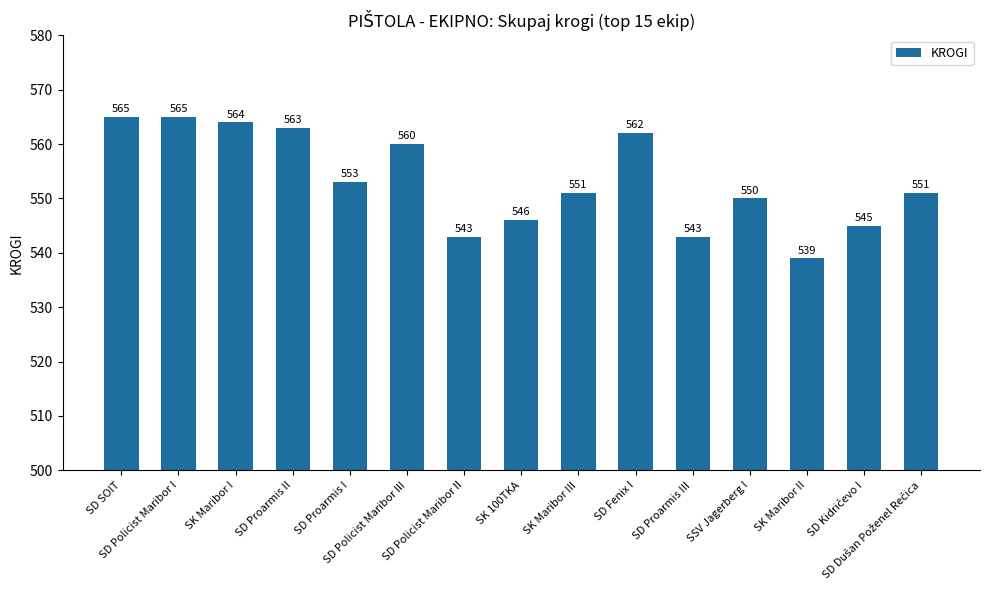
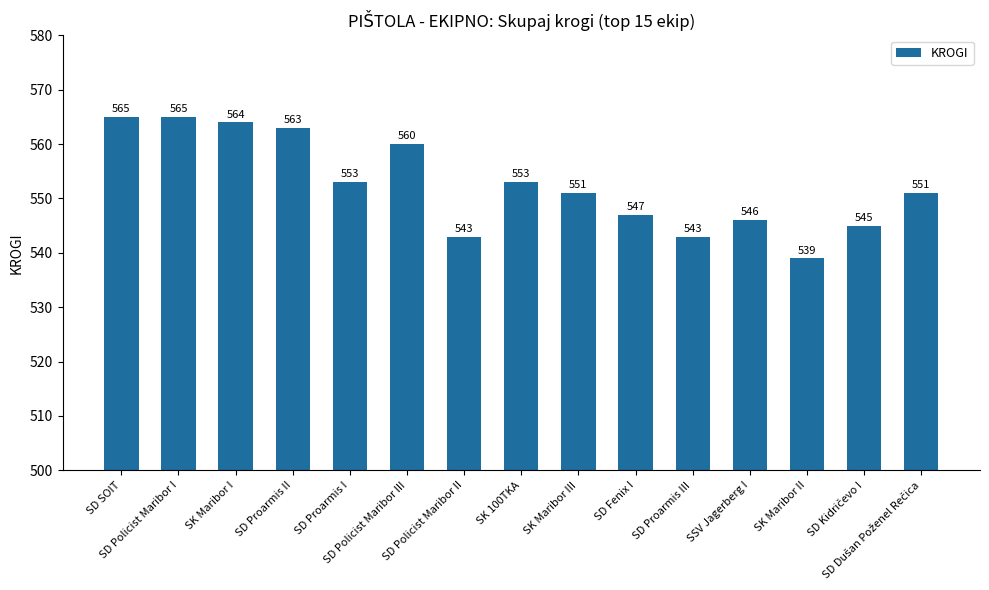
SK 100TKA: 546 -> 553
SD Fenix I: 562 -> 547
SSV Jagerberg I: 550 -> 546
